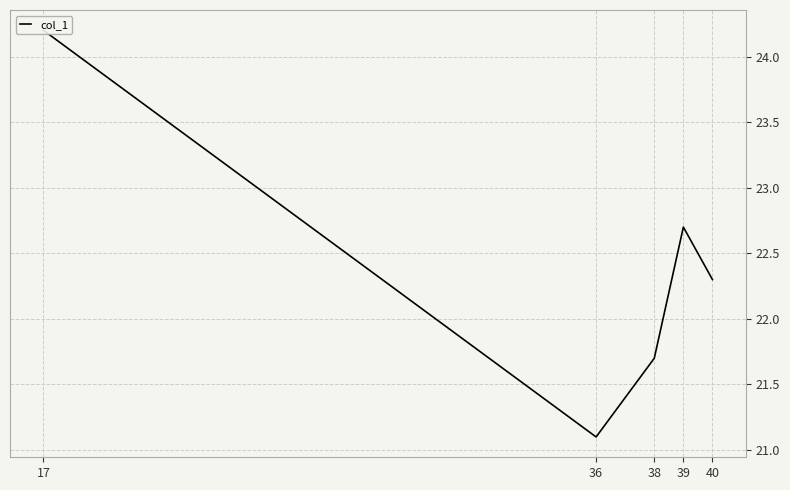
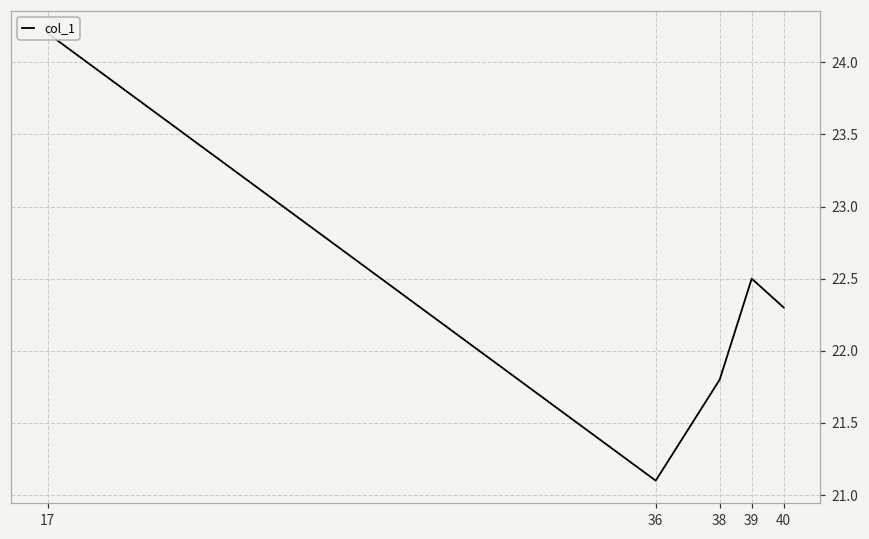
38: 21.7 -> 21.8
39: 22.7 -> 22.5
